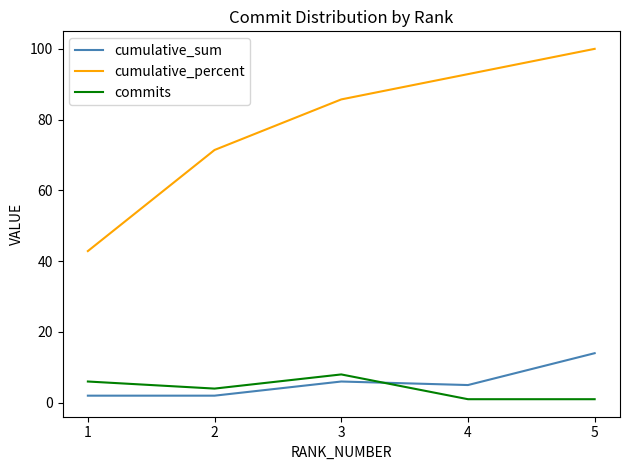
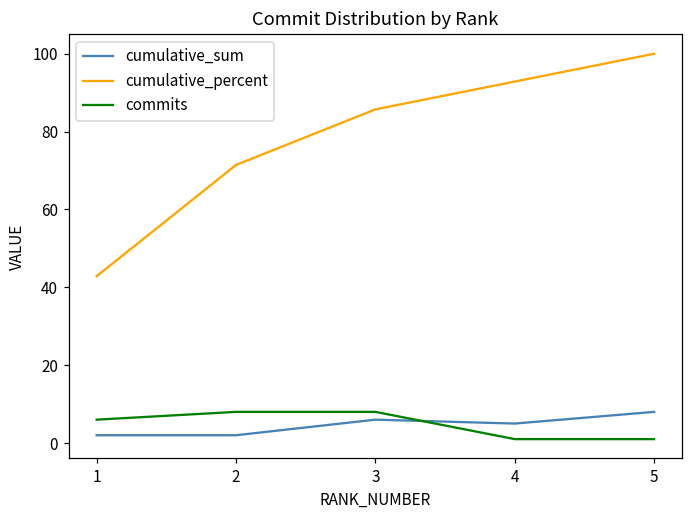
commits, 2: 4 -> 8
cumulative_sum, 5: 14 -> 8
